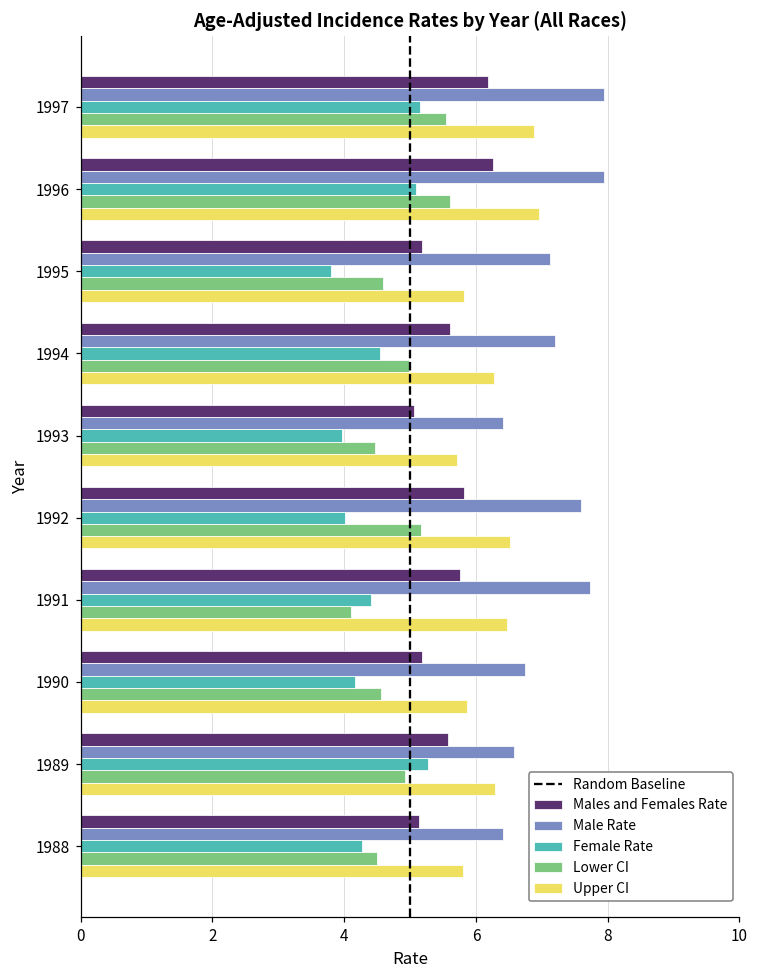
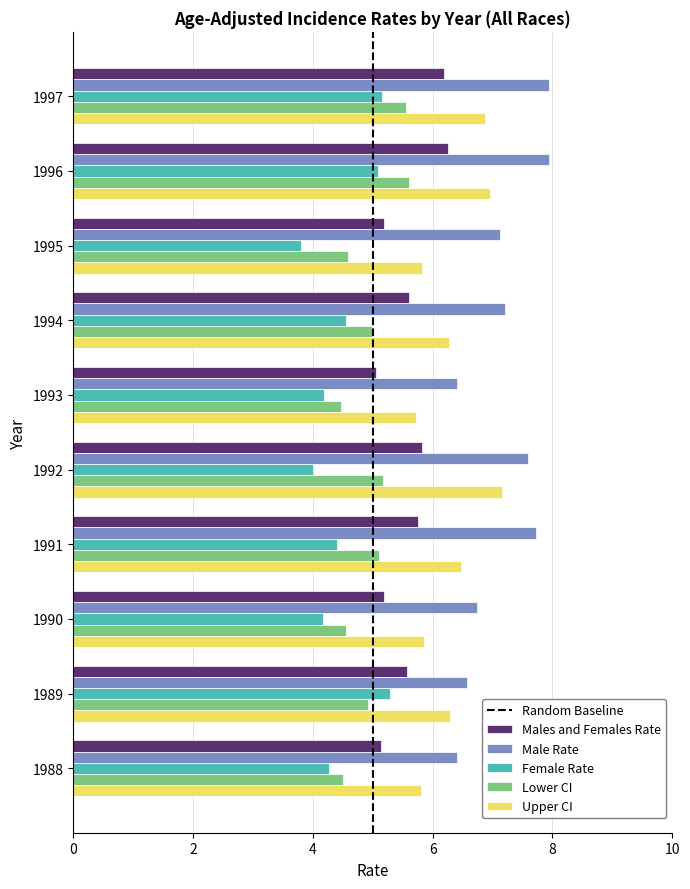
Female Rate, 1993: 4.0 -> 4.2
Upper CI, 1992: 6.5 -> 7.2
Lower CI, 1991: 4.1 -> 5.1
